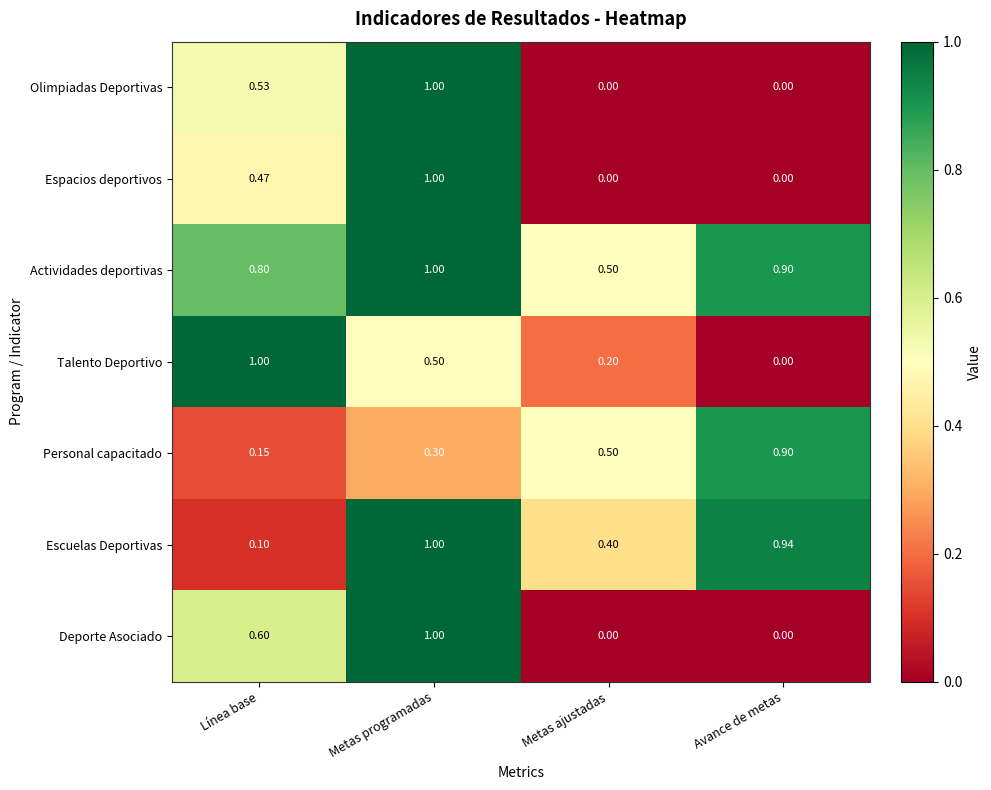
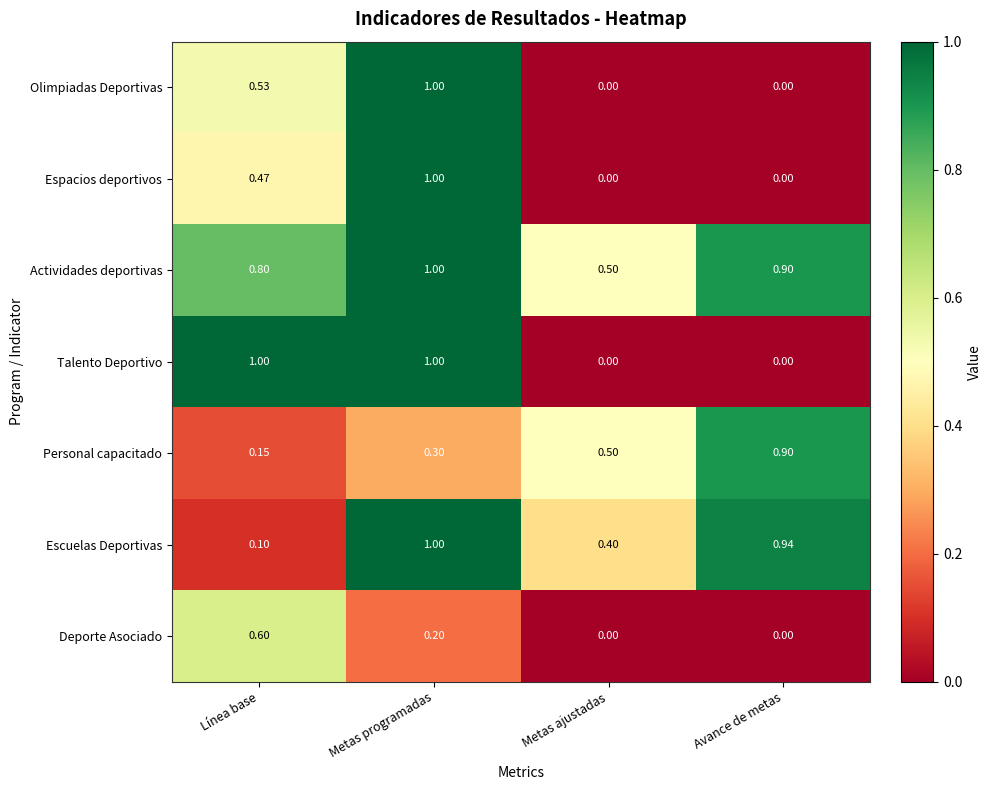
Talento Deportivo, Metas programadas: 0.50 -> 1.00
Talento Deportivo, Metas ajustadas: 0.20 -> 0.00
Deporte Asociado, Metas programadas: 1.00 -> 0.20
